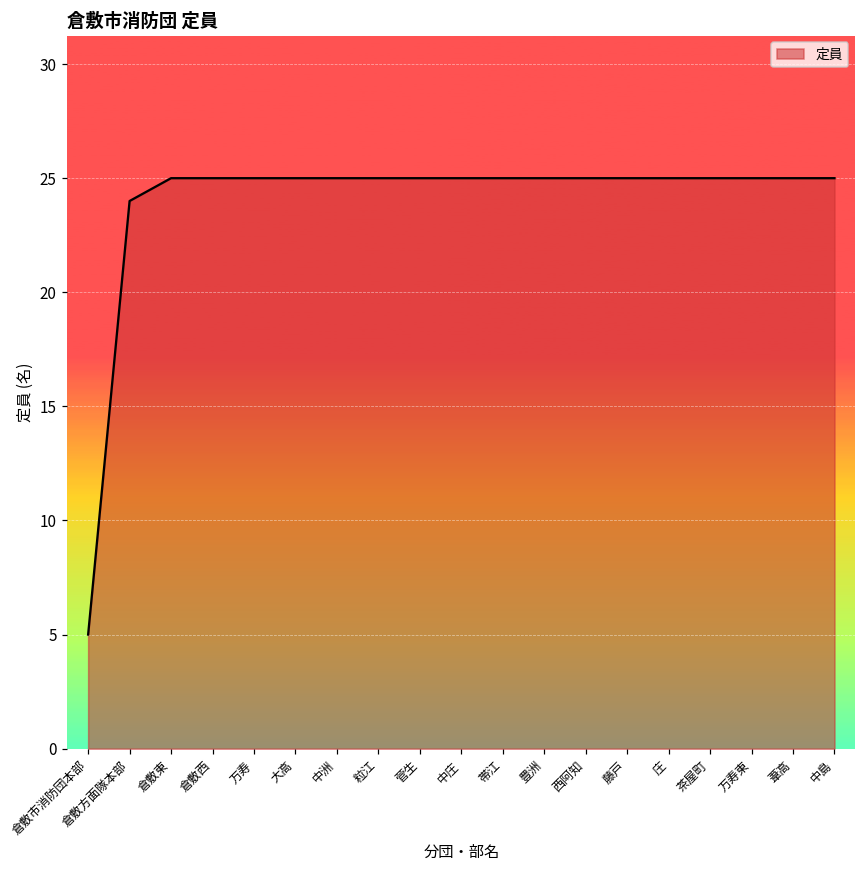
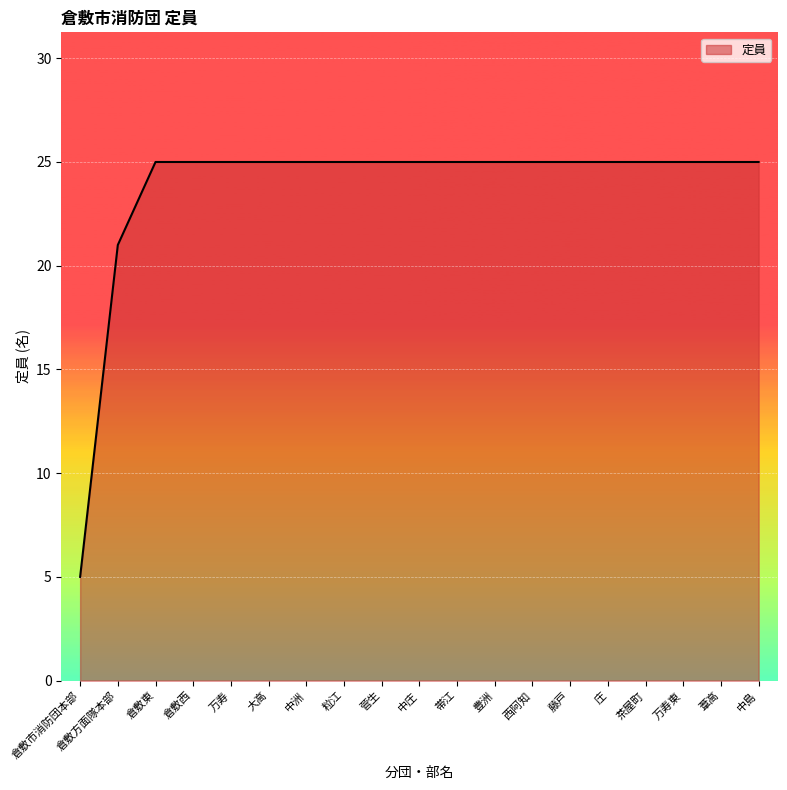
倉敷方面隊本部: 24 -> 21
